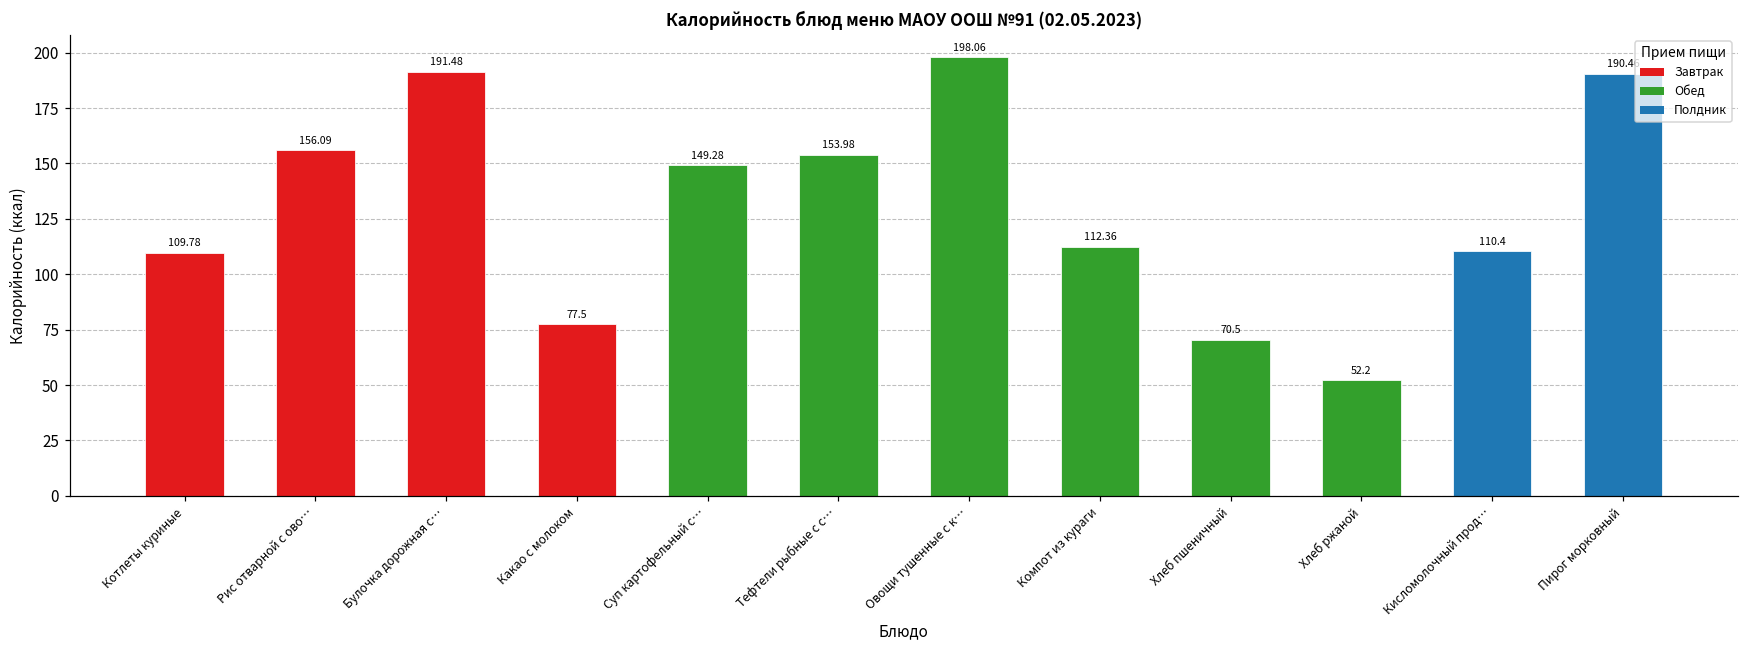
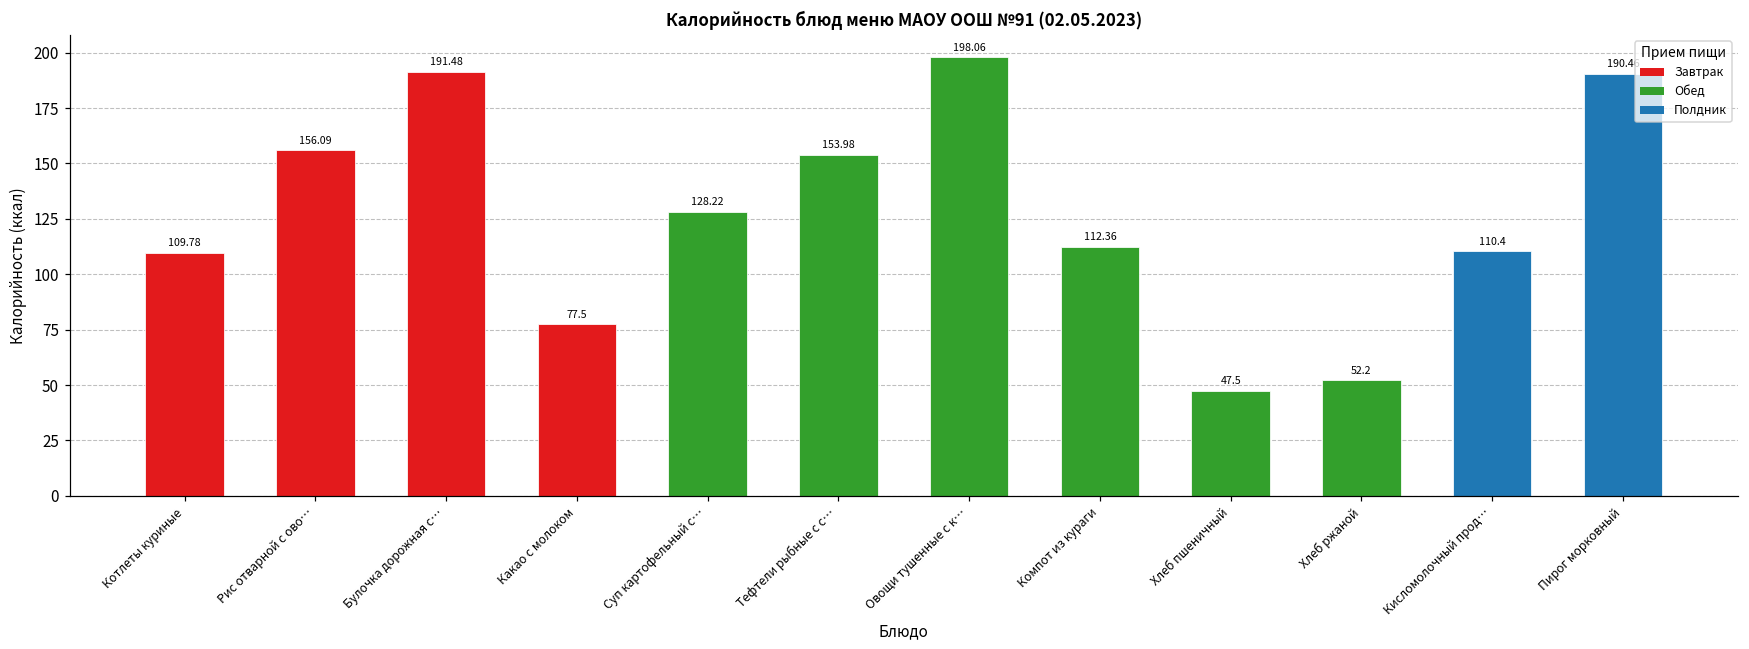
Суп картофельный с…: 149.28 -> 128.22
Хлеб пшеничный: 70.5 -> 47.5
